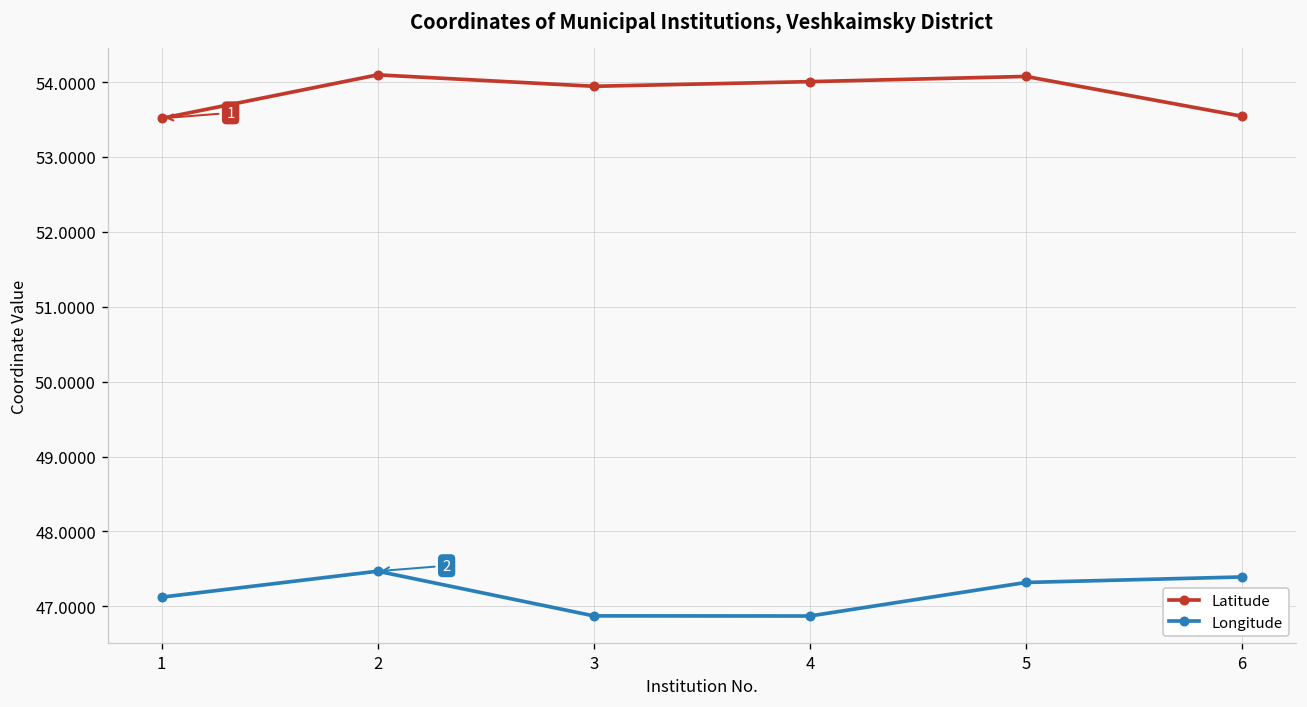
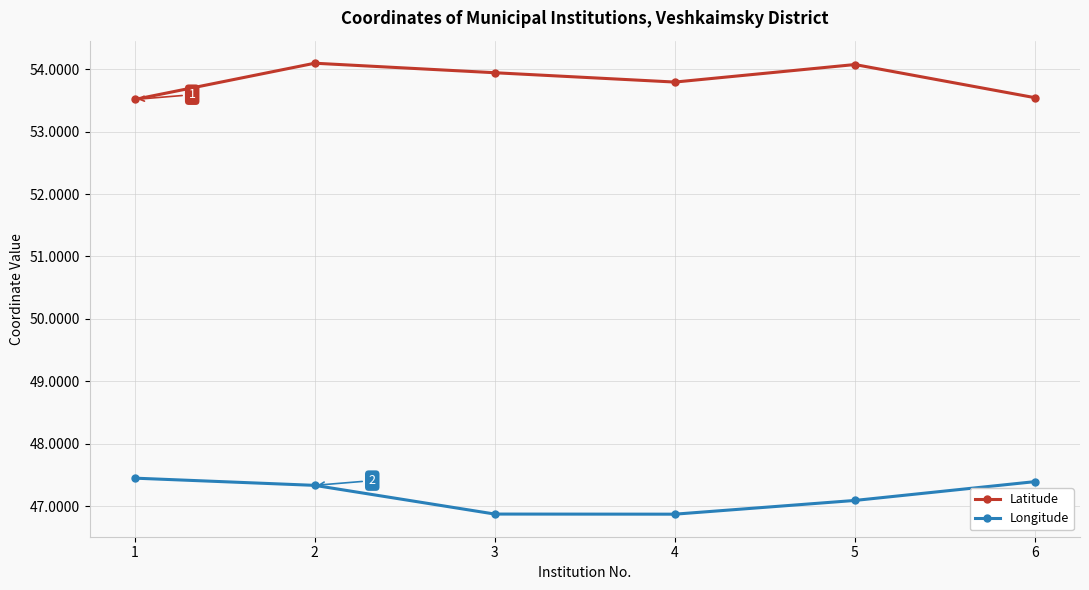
Longitude, 1: 47.1 -> 47.4
Longitude, 2: 47.5 -> 47.3
Latitude, 4: 54.0 -> 53.8
Longitude, 5: 47.3 -> 47.1
